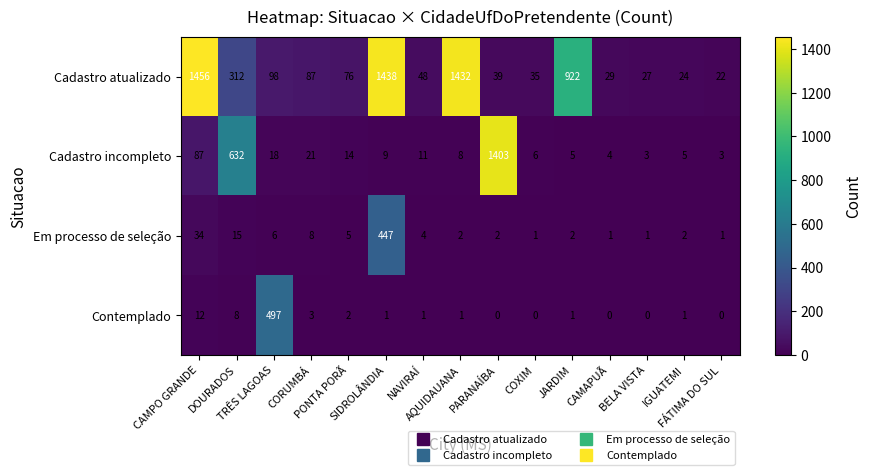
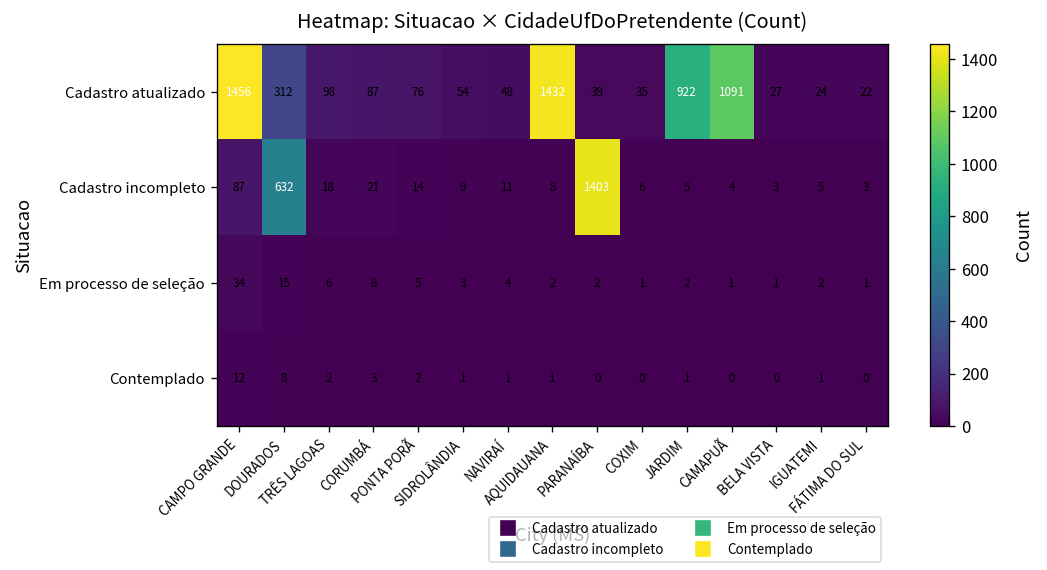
Cadastro atualizado, SIDROLÂNDIA: 1438 -> 54
Cadastro atualizado, CAMAPUÃ: 29 -> 1091
Em processo de seleção, SIDROLÂNDIA: 447 -> 3
Contemplado, TRÊS LAGOAS: 497 -> 2
